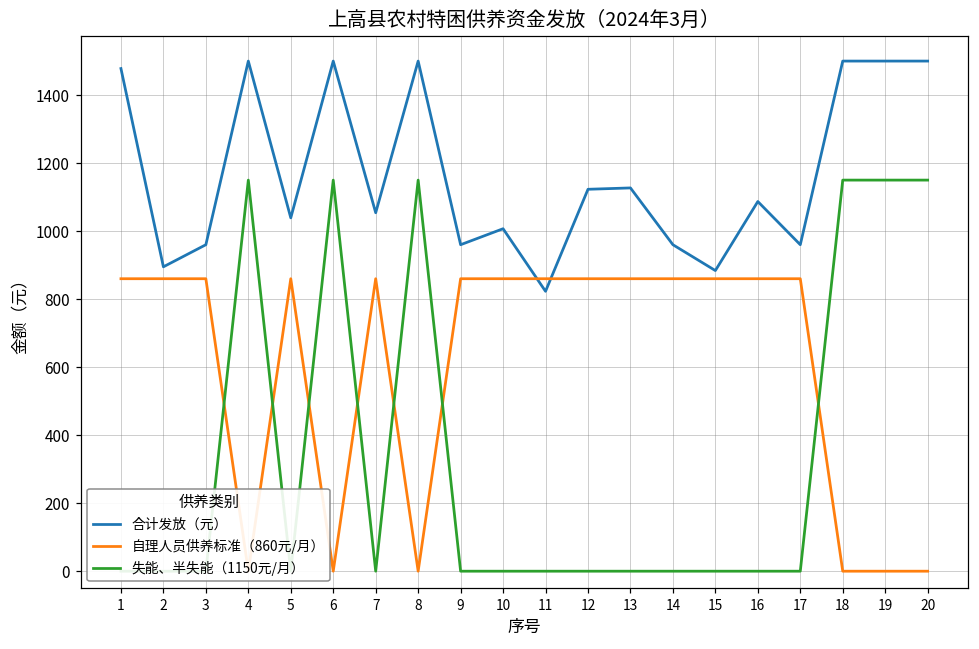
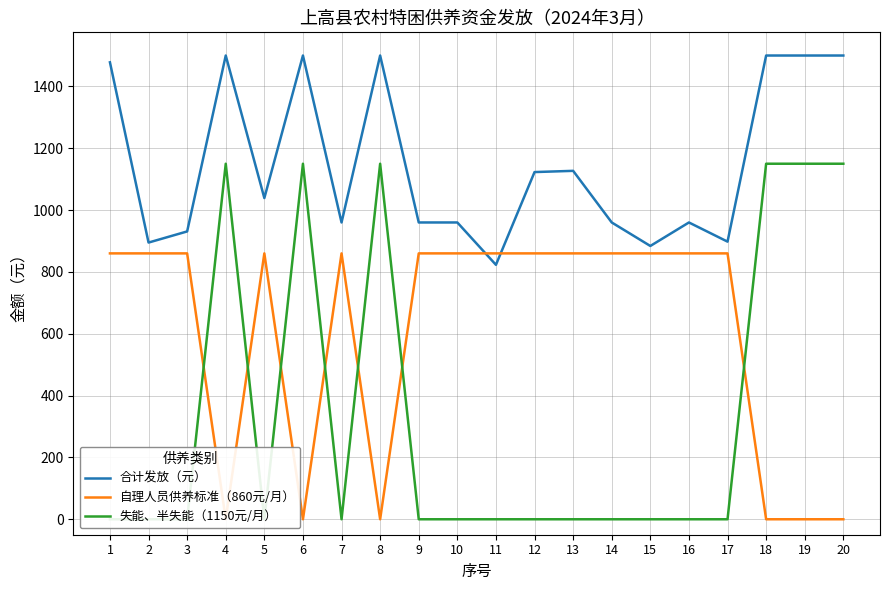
合计发放（元）, 3: 960 -> 930
合计发放（元）, 7: 1050 -> 960
合计发放（元）, 10: 1010 -> 960
合计发放（元）, 16: 1090 -> 960
合计发放（元）, 17: 960 -> 900
